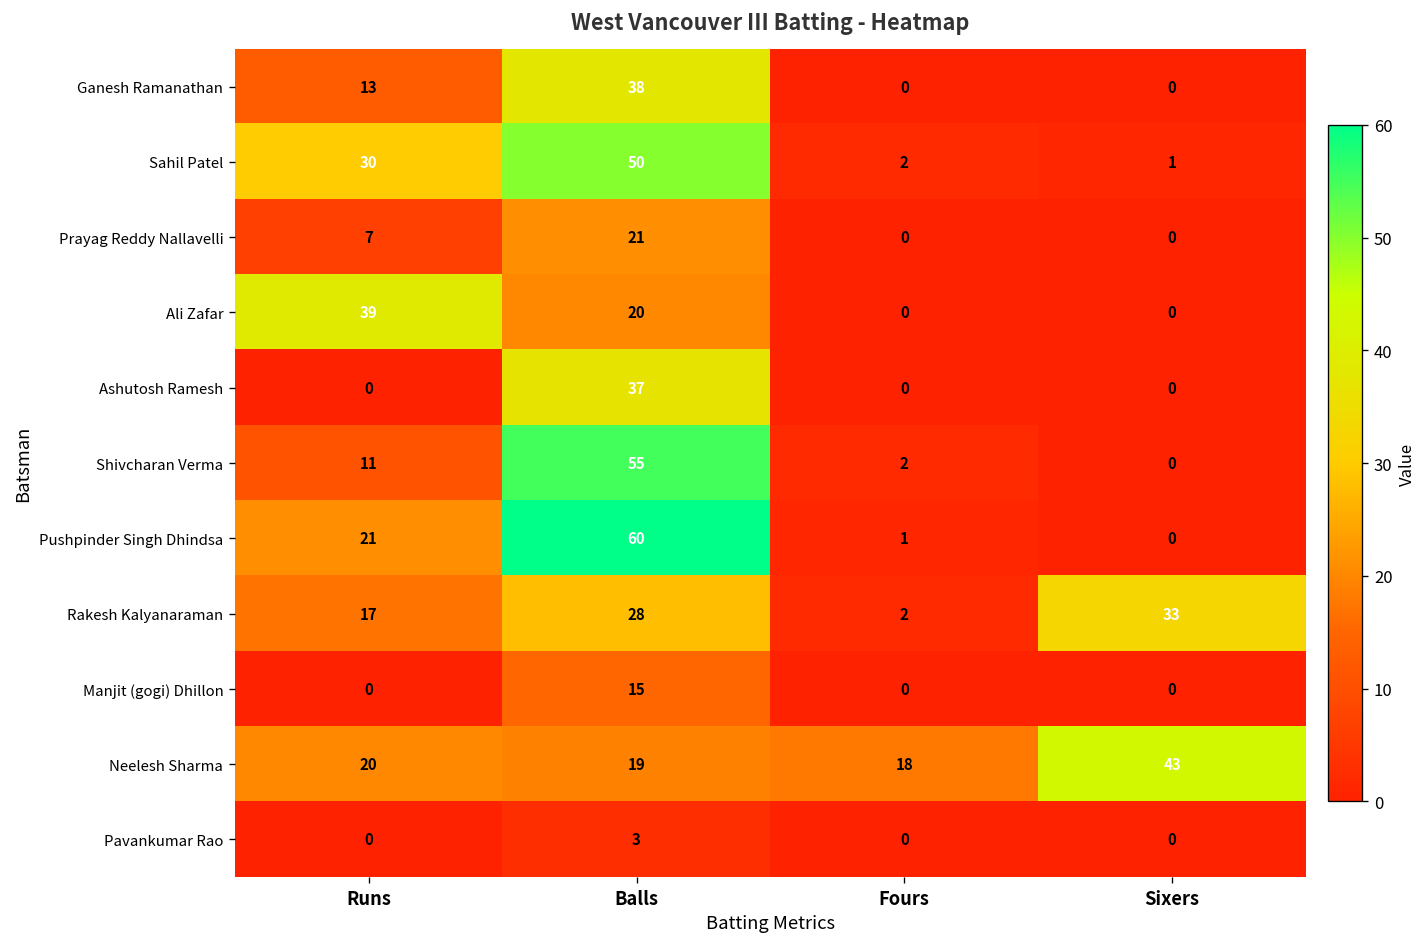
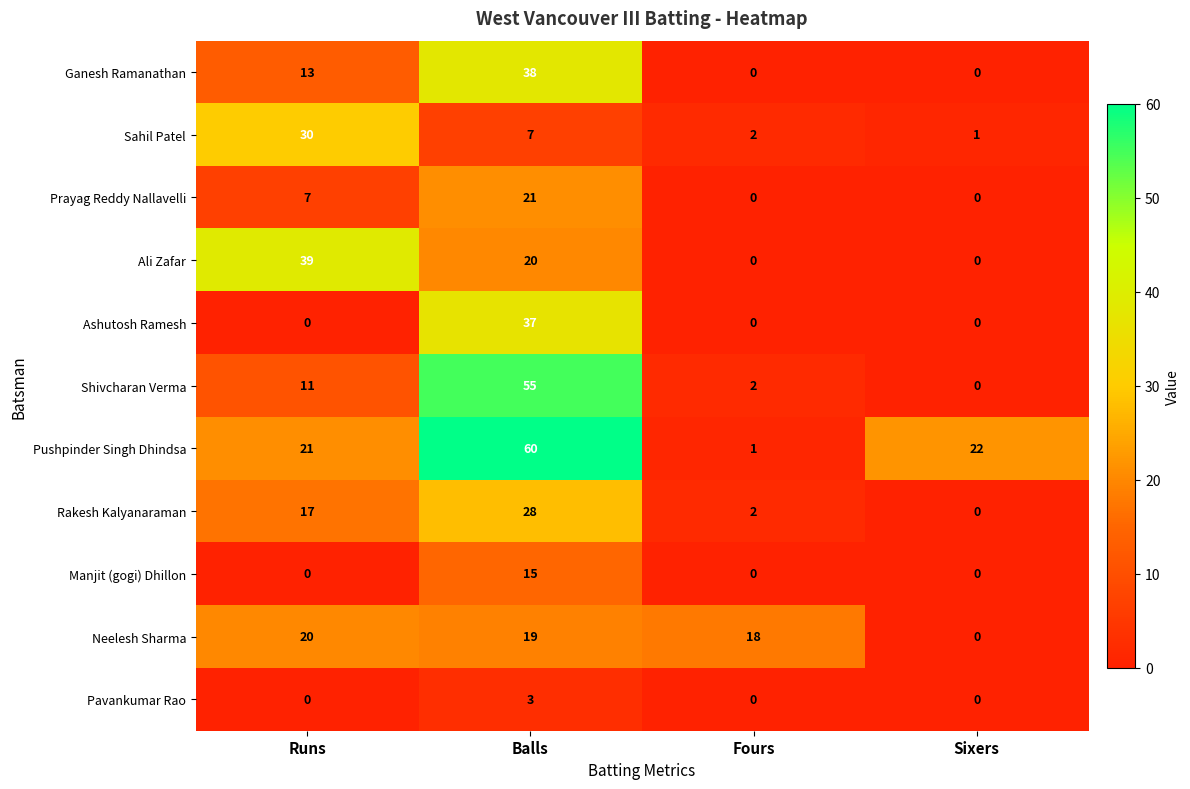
Sahil Patel, Balls: 50 -> 7
Pushpinder Singh Dhindsa, Sixers: 0 -> 22
Rakesh Kalyanaraman, Sixers: 33 -> 0
Neelesh Sharma, Sixers: 43 -> 0
